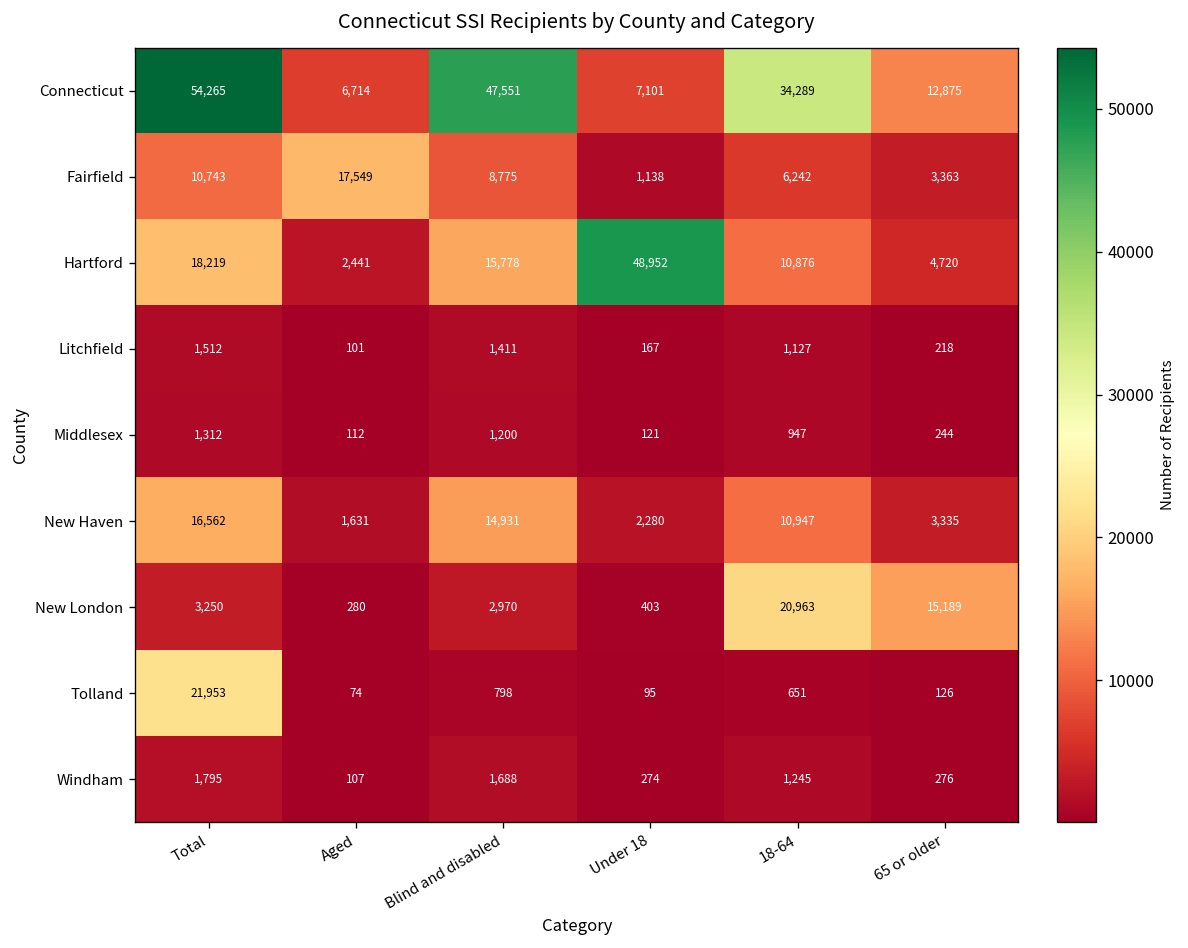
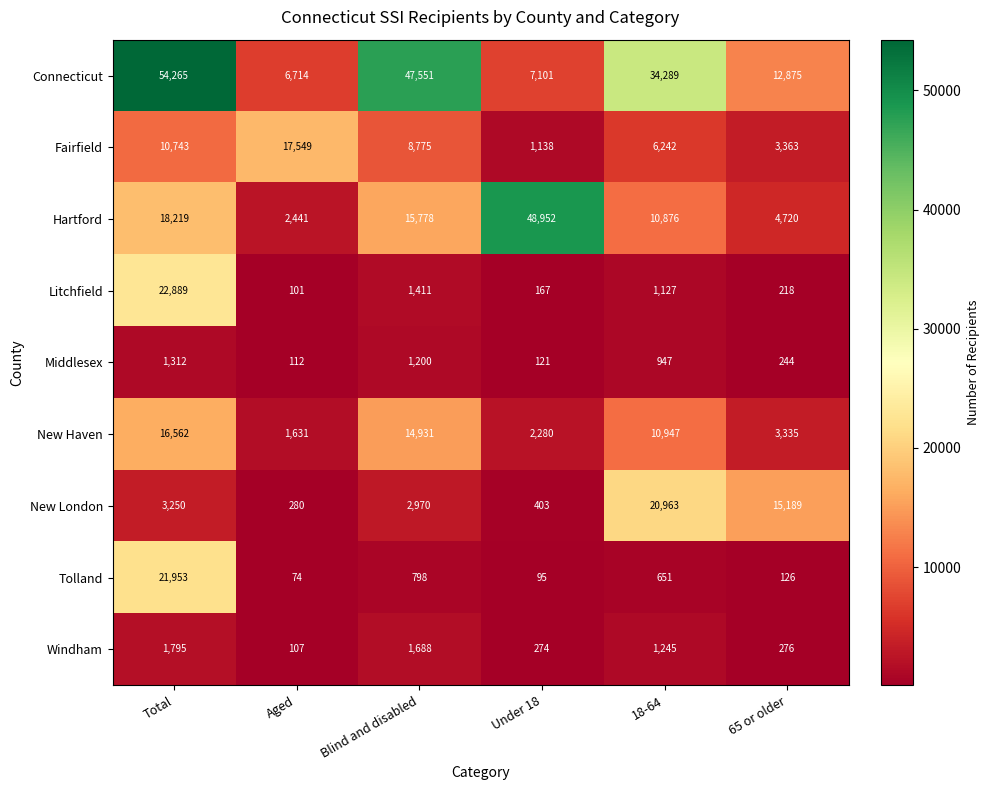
Litchfield, Total: 1,512 -> 22,889
